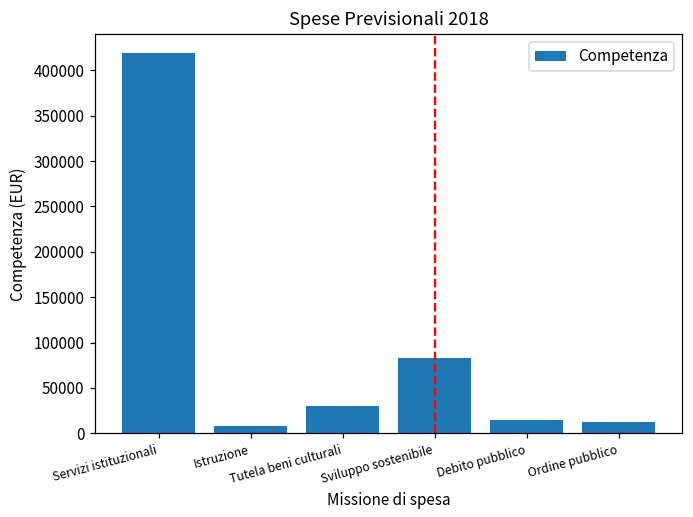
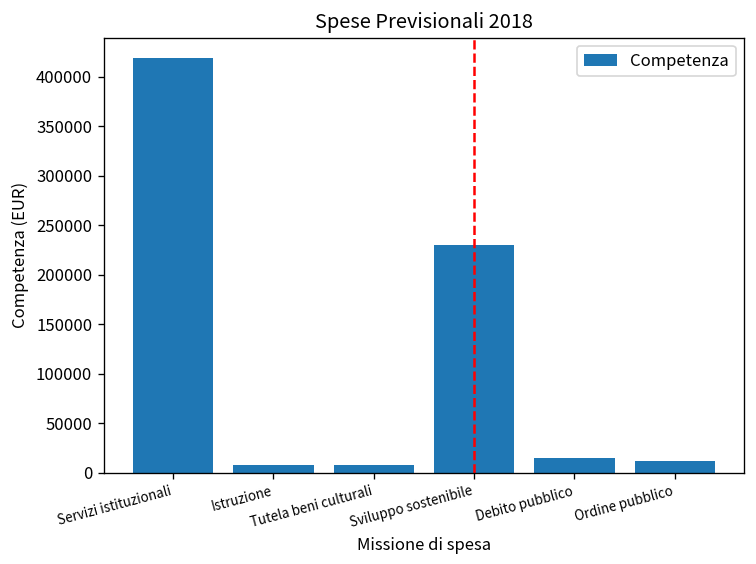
Tutela beni culturali: 30000 -> 10000
Sviluppo sostenibile: 80000 -> 230000
